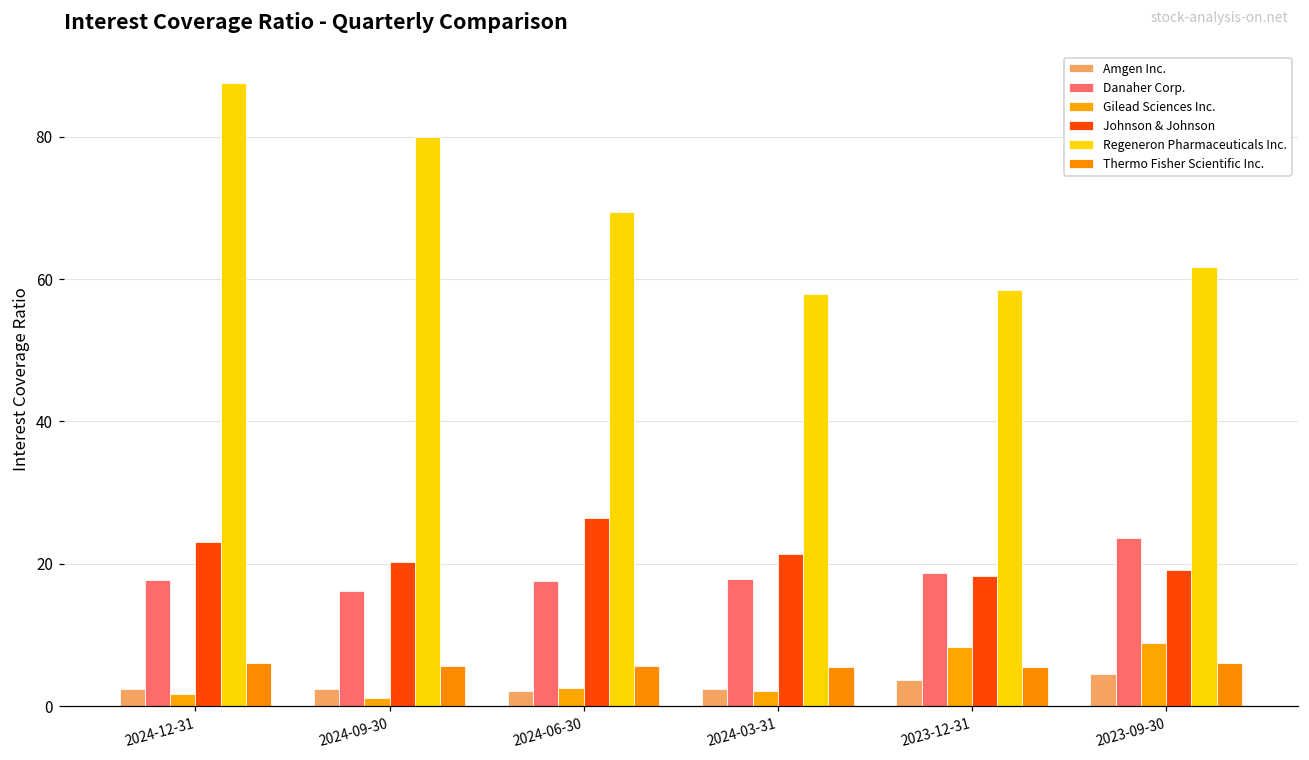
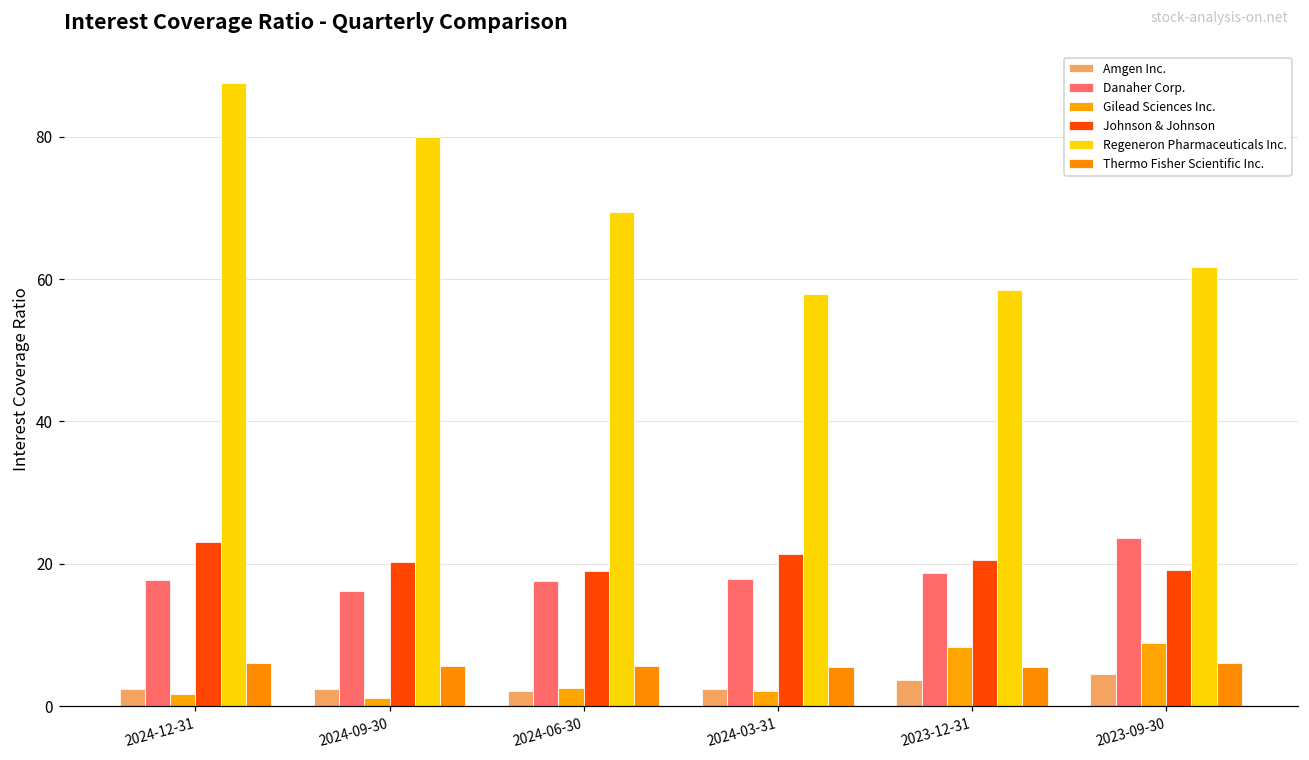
Johnson & Johnson, 2024-06-30: 26 -> 19
Johnson & Johnson, 2023-12-31: 18 -> 21
